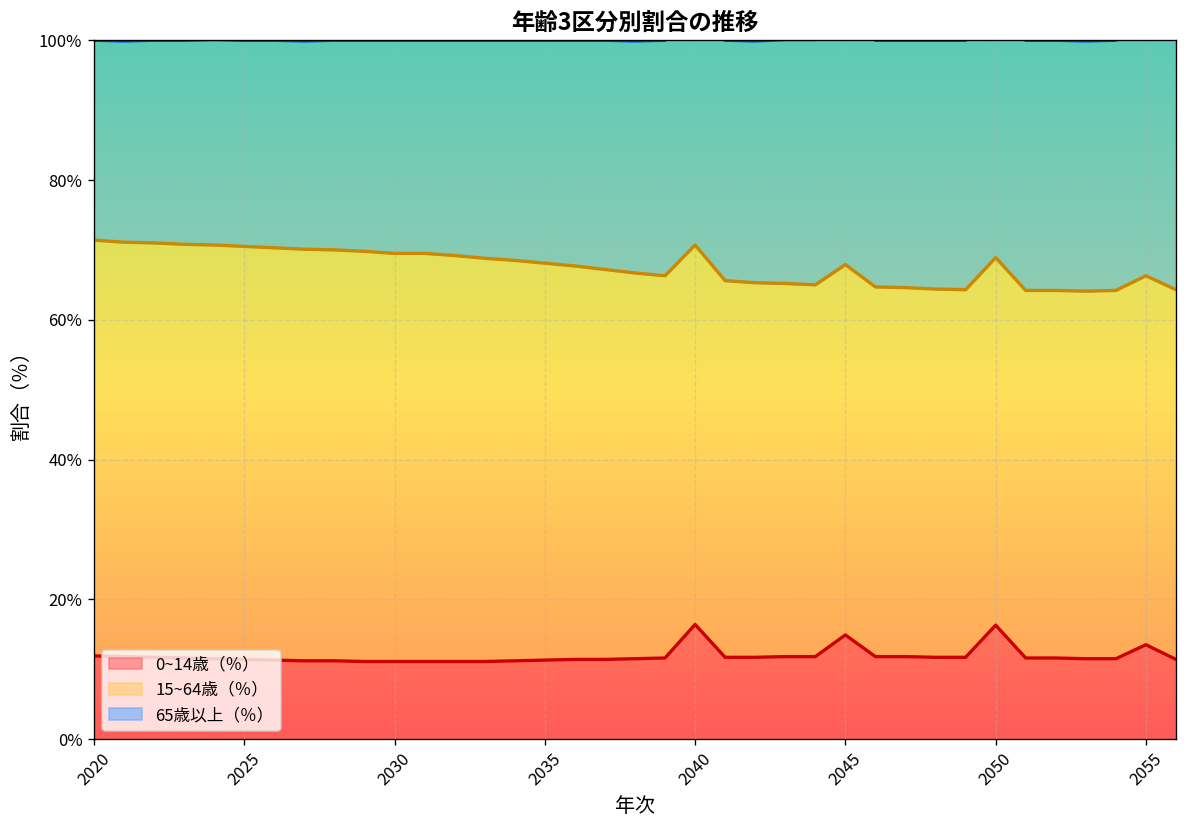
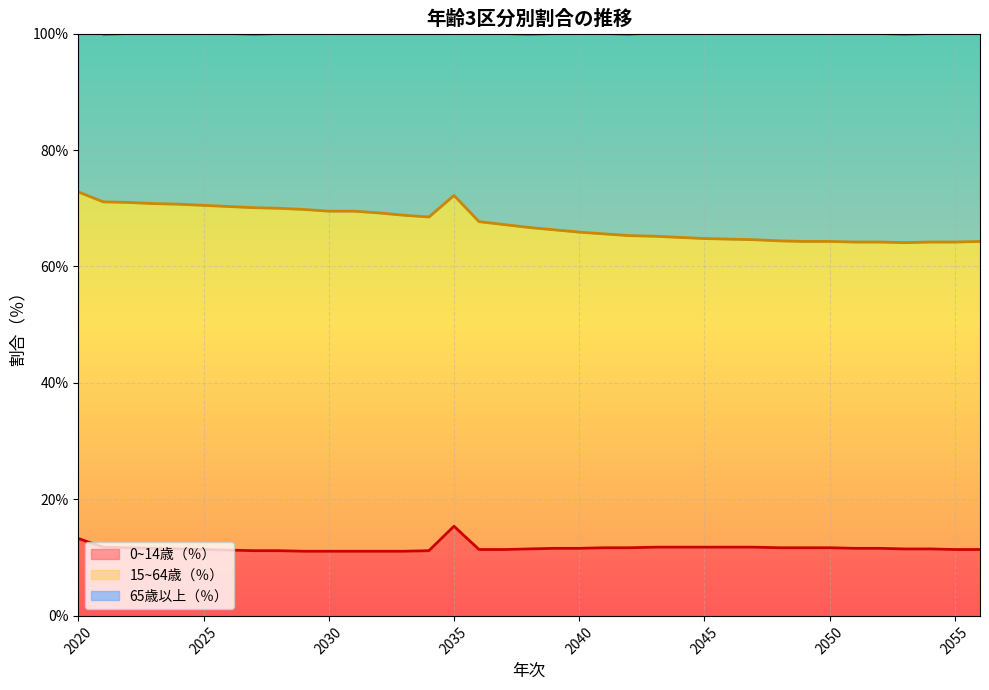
0~14歳（％）, 2020: 12% -> 13%
0~14歳（％）, 2035: 11% -> 15%
0~14歳（％）, 2040: 16% -> 12%
0~14歳（％）, 2045: 15% -> 12%
0~14歳（％）, 2050: 16% -> 12%
0~14歳（％）, 2055: 14% -> 11%
